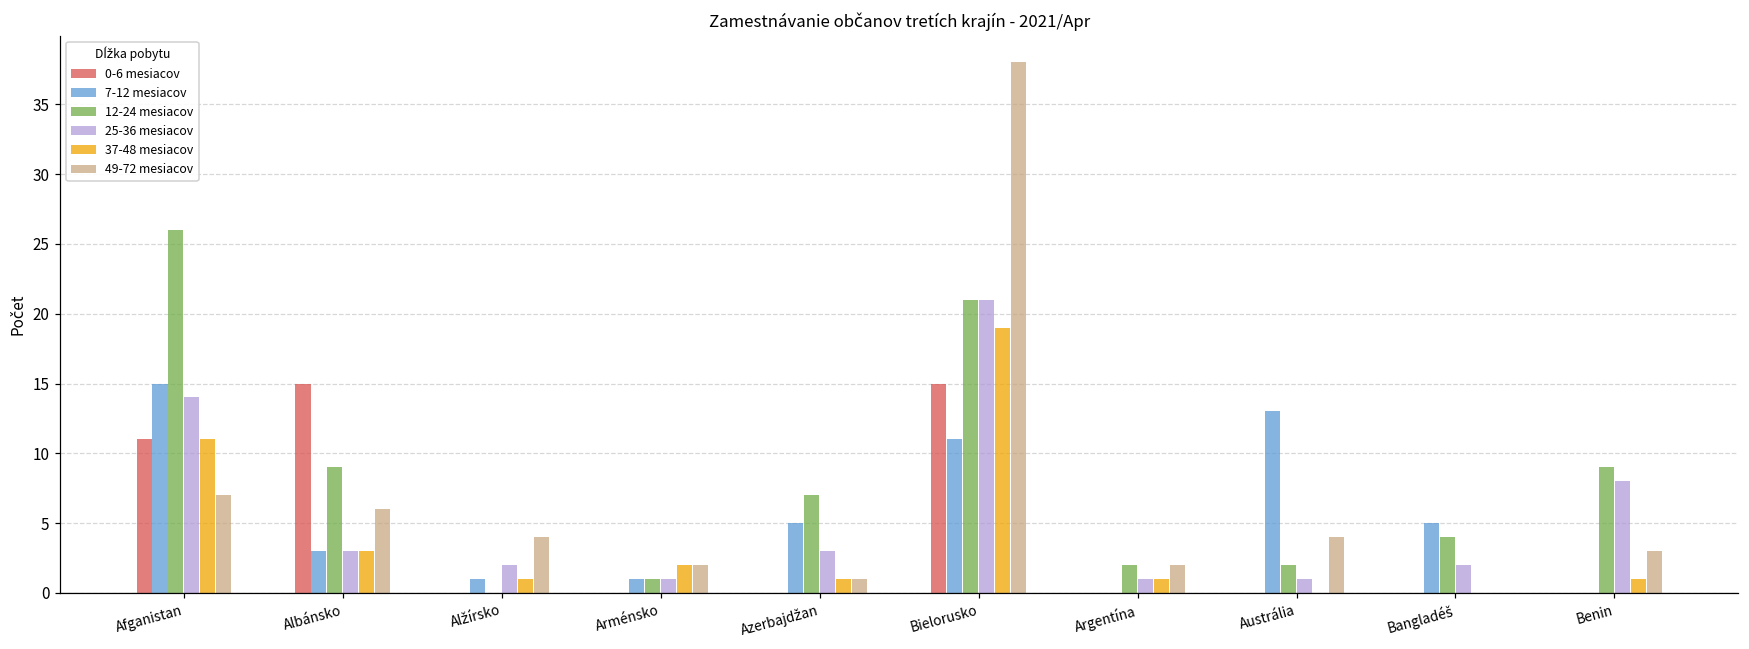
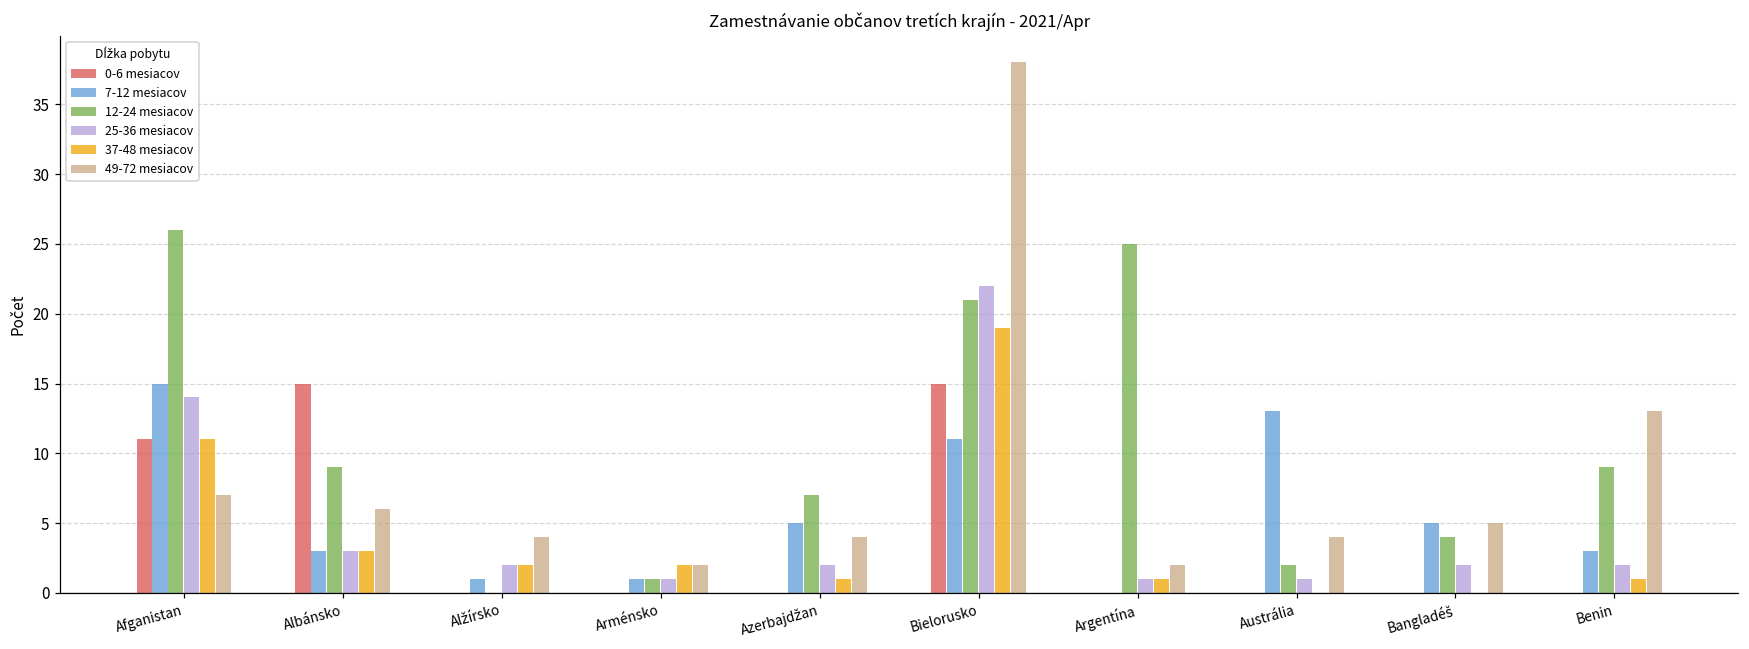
37-48 mesiacov, Alžírsko: 1 -> 2
25-36 mesiacov, Azerbajdžan: 3 -> 2
49-72 mesiacov, Azerbajdžan: 1 -> 4
25-36 mesiacov, Bielorusko: 21 -> 22
12-24 mesiacov, Argentína: 2 -> 25
49-72 mesiacov, Bangladéš: 0 -> 5
7-12 mesiacov, Benin: 0 -> 3
25-36 mesiacov, Benin: 8 -> 2
49-72 mesiacov, Benin: 3 -> 13
